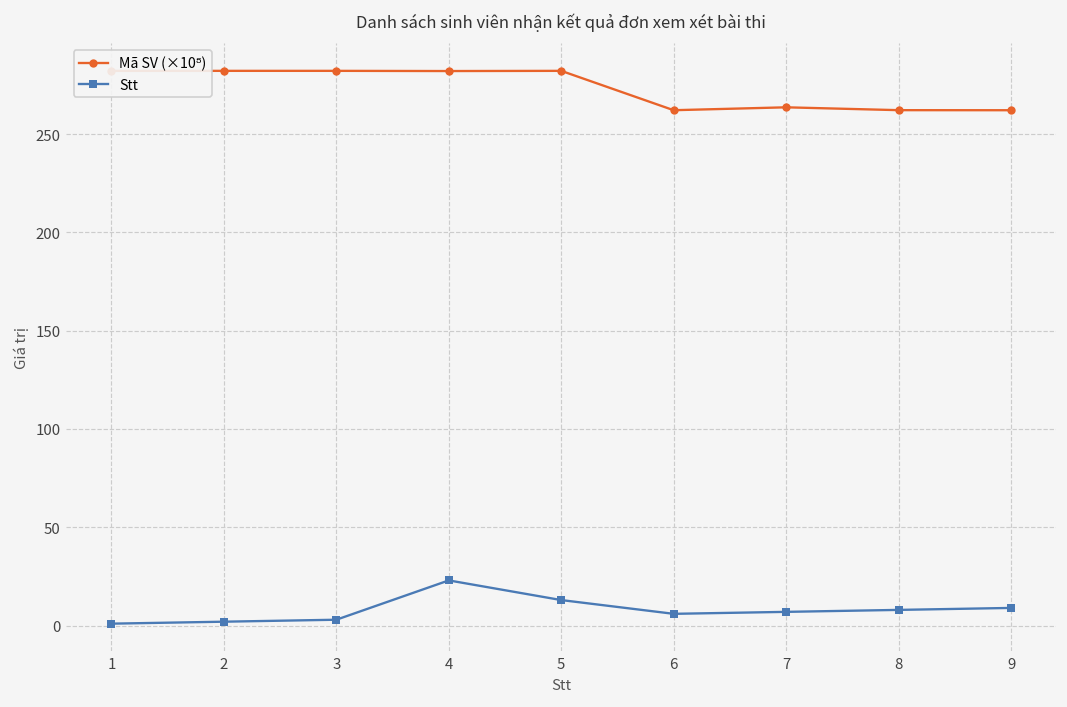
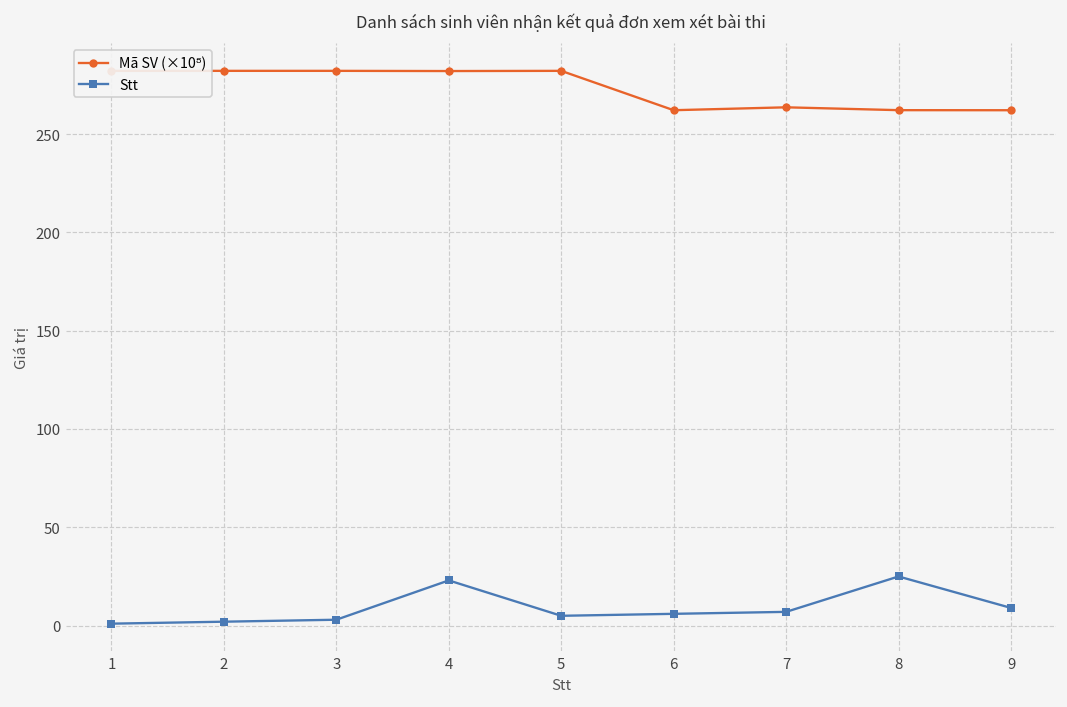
Stt, 5: 13 -> 5
Stt, 8: 8 -> 25
